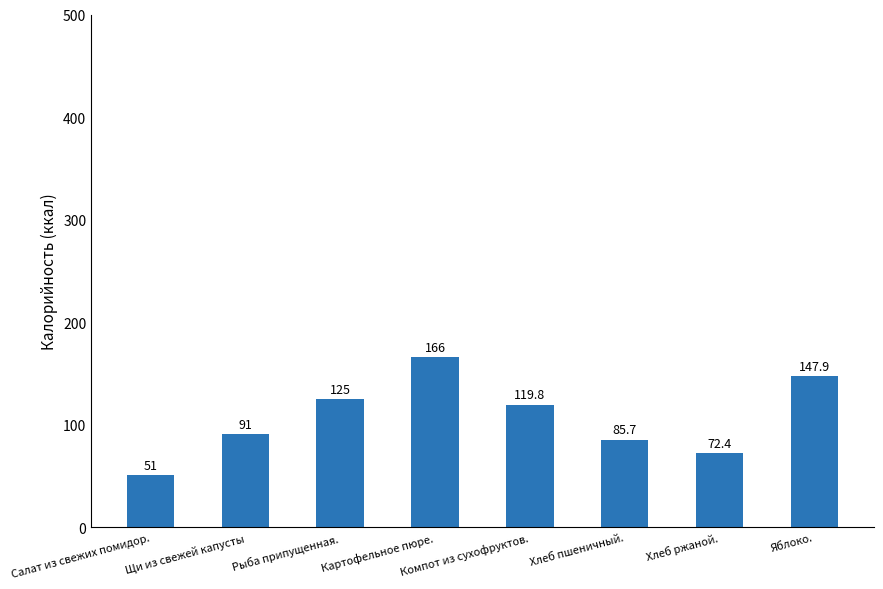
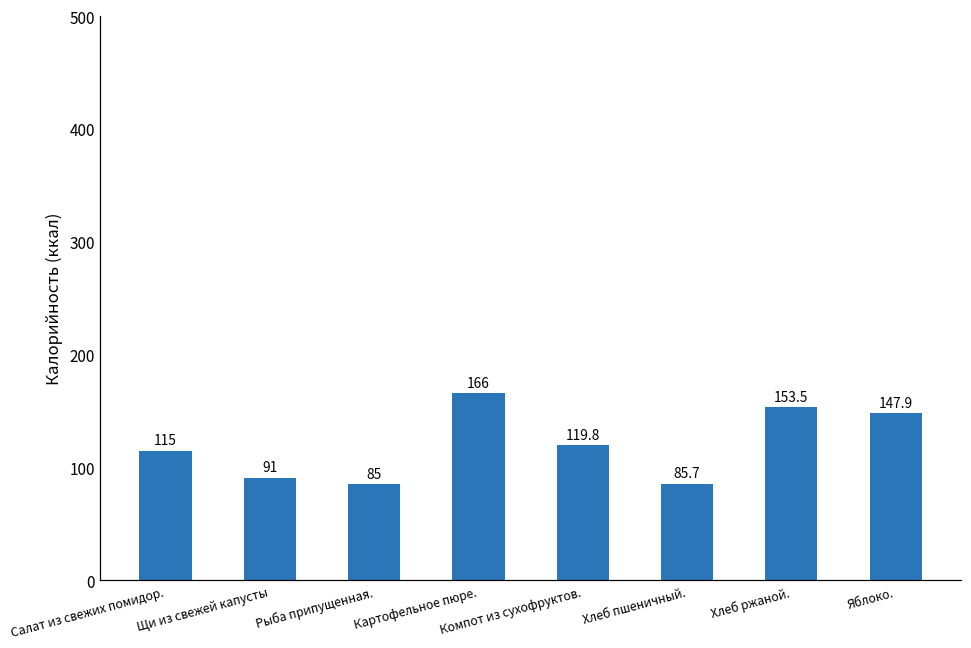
Салат из свежих помидор.: 51 -> 115
Рыба припущенная.: 125 -> 85
Хлеб ржаной.: 72.4 -> 153.5
